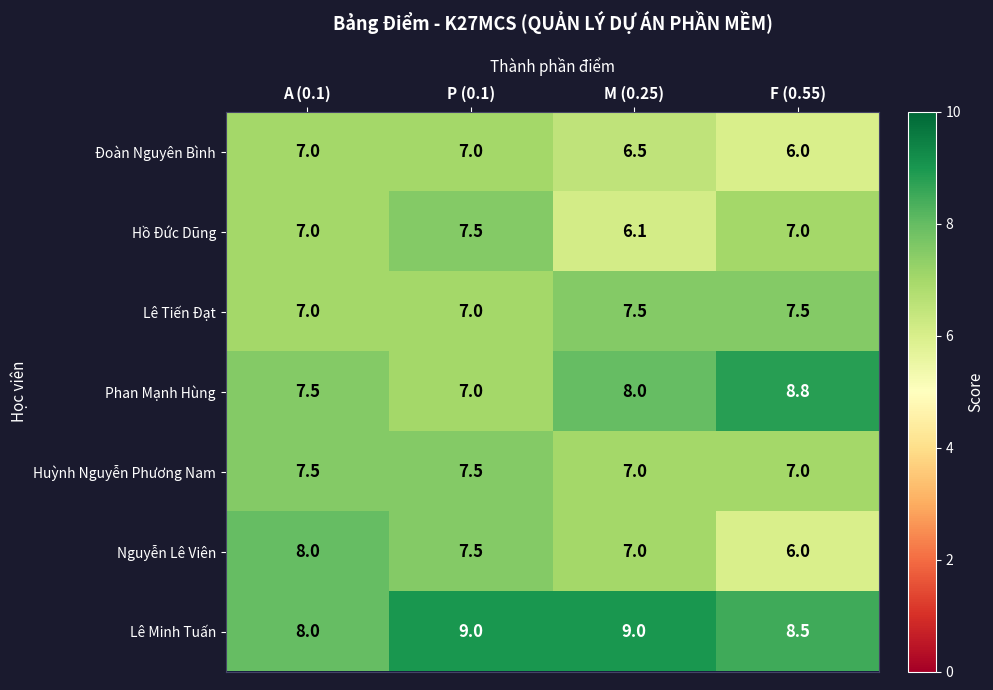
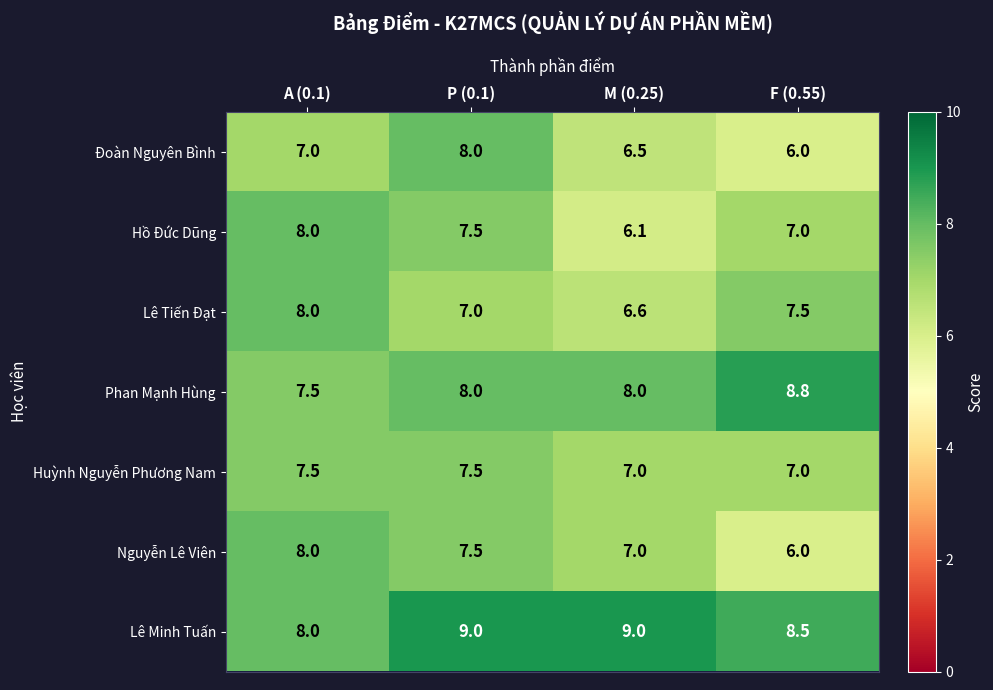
Đoàn Nguyên Bình, P (0.1): 7.0 -> 8.0
Hồ Đức Dũng, A (0.1): 7.0 -> 8.0
Lê Tiến Đạt, A (0.1): 7.0 -> 8.0
Lê Tiến Đạt, M (0.25): 7.5 -> 6.6
Phan Mạnh Hùng, P (0.1): 7.0 -> 8.0
